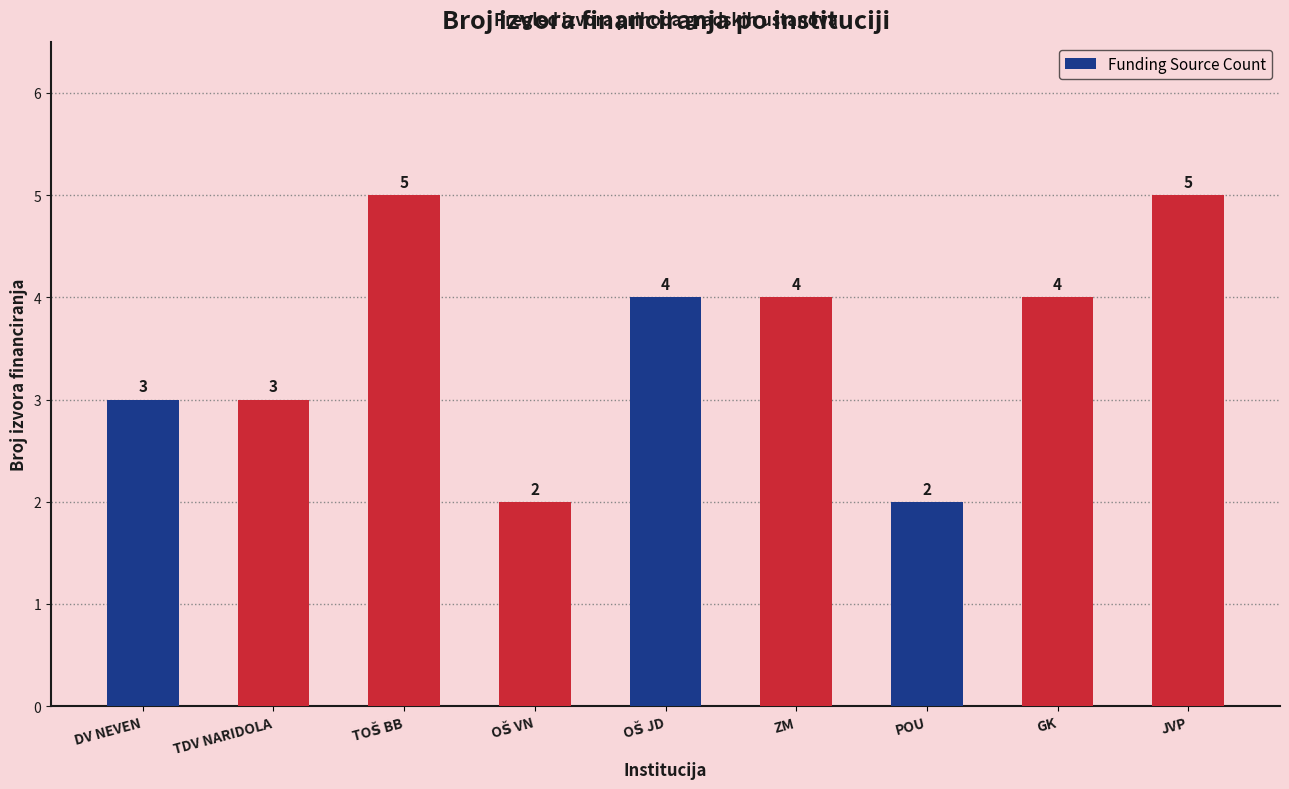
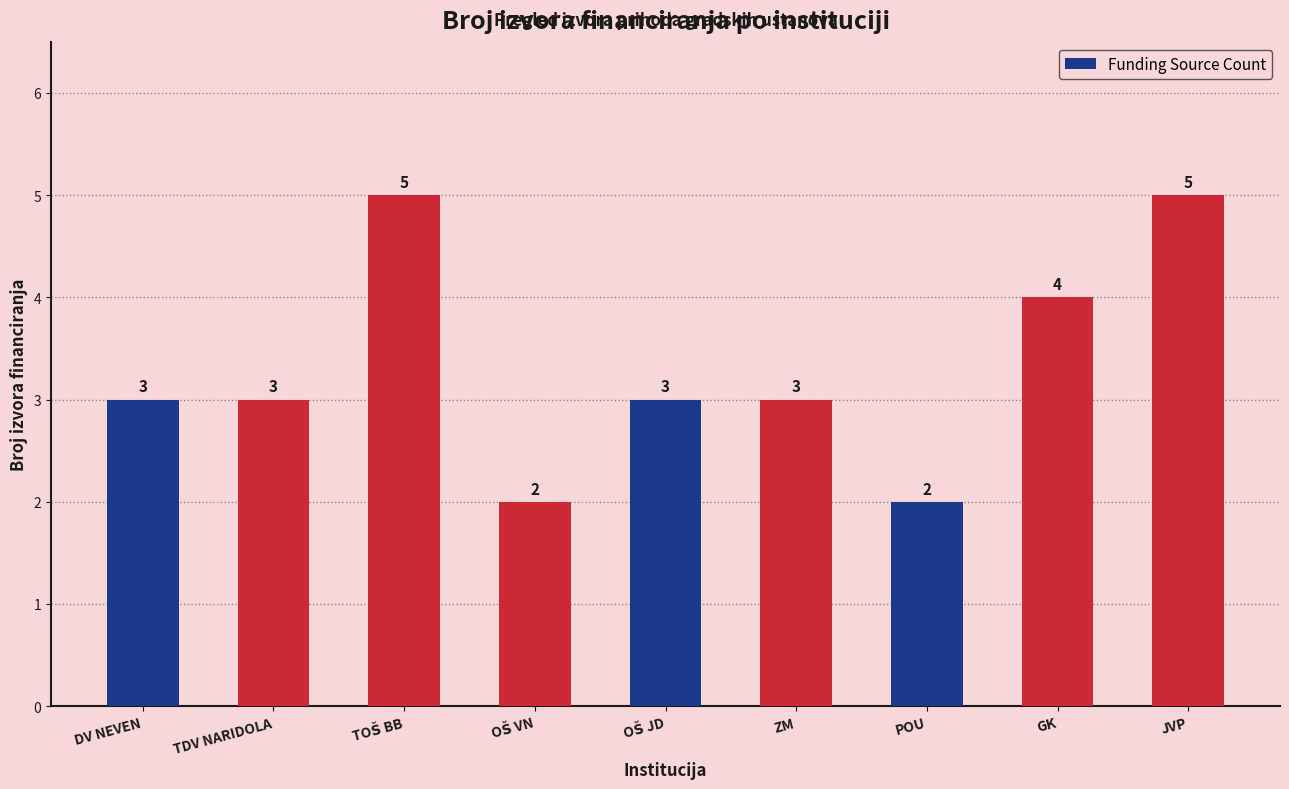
OŠ JD: 4 -> 3
ZM: 4 -> 3
